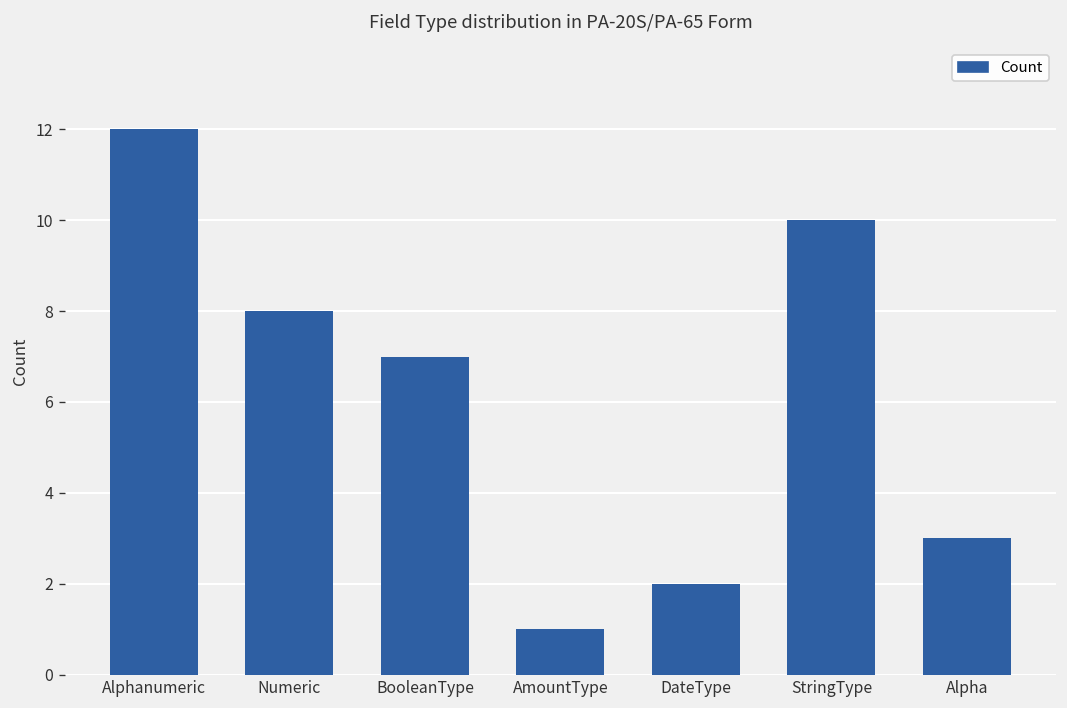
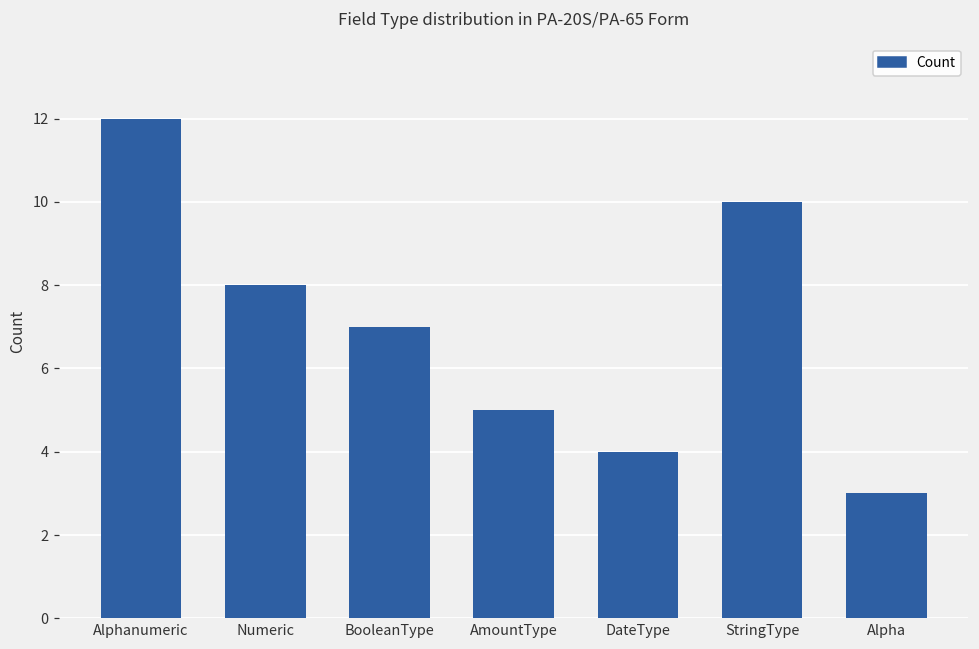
AmountType: 1 -> 5
DateType: 2 -> 4
